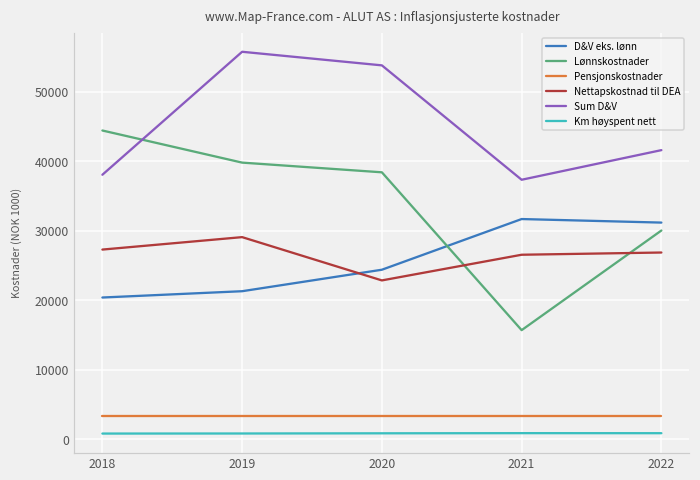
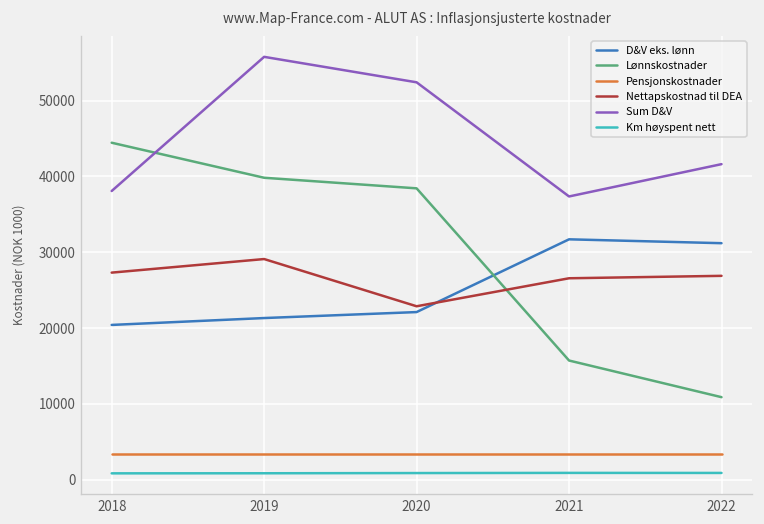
D&V eks. lønn, 2020: 24000 -> 22000
Sum D&V, 2020: 54000 -> 52000
Lønnskostnader, 2022: 30000 -> 11000
